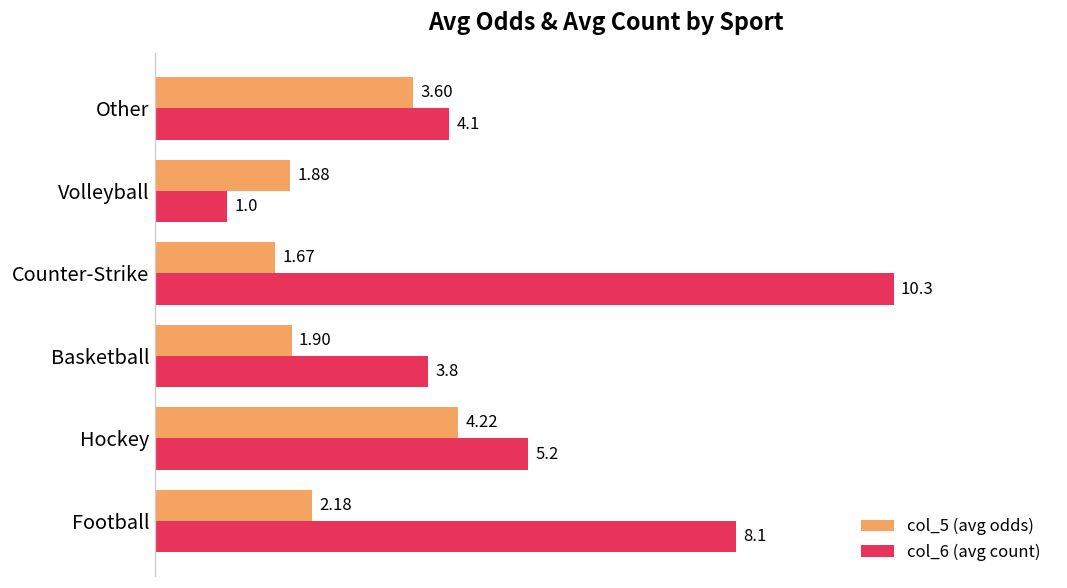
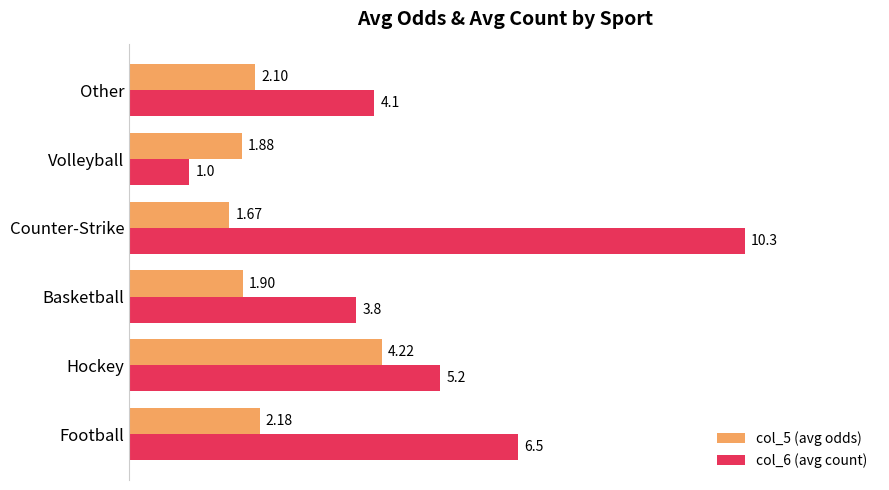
col_5 (avg odds), Other: 3.60 -> 2.10
col_6 (avg count), Football: 8.1 -> 6.5
